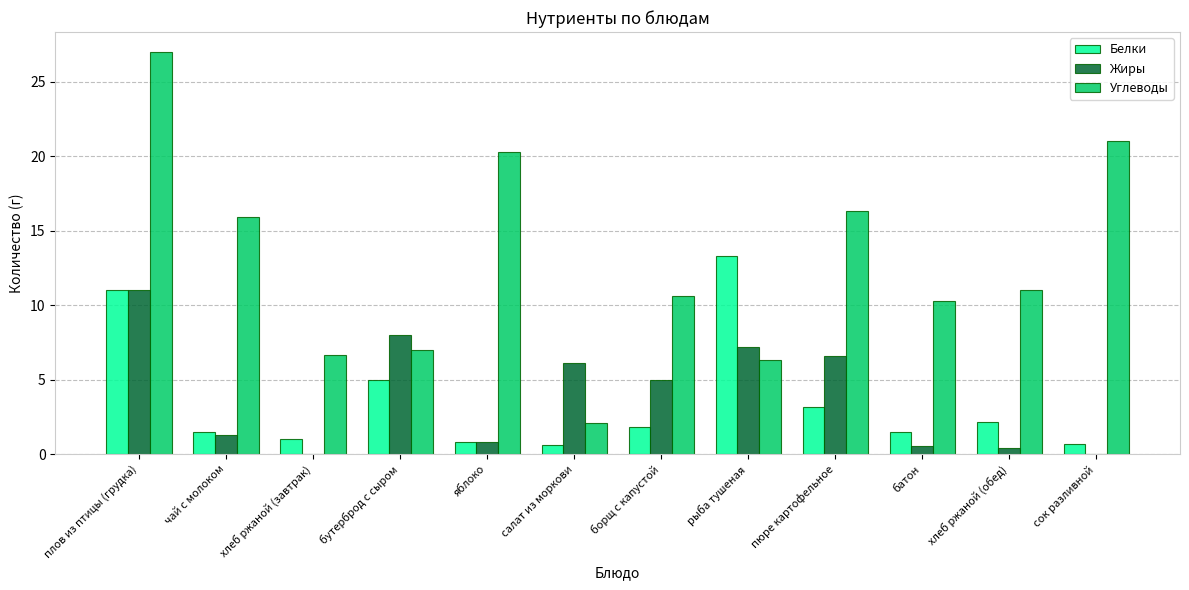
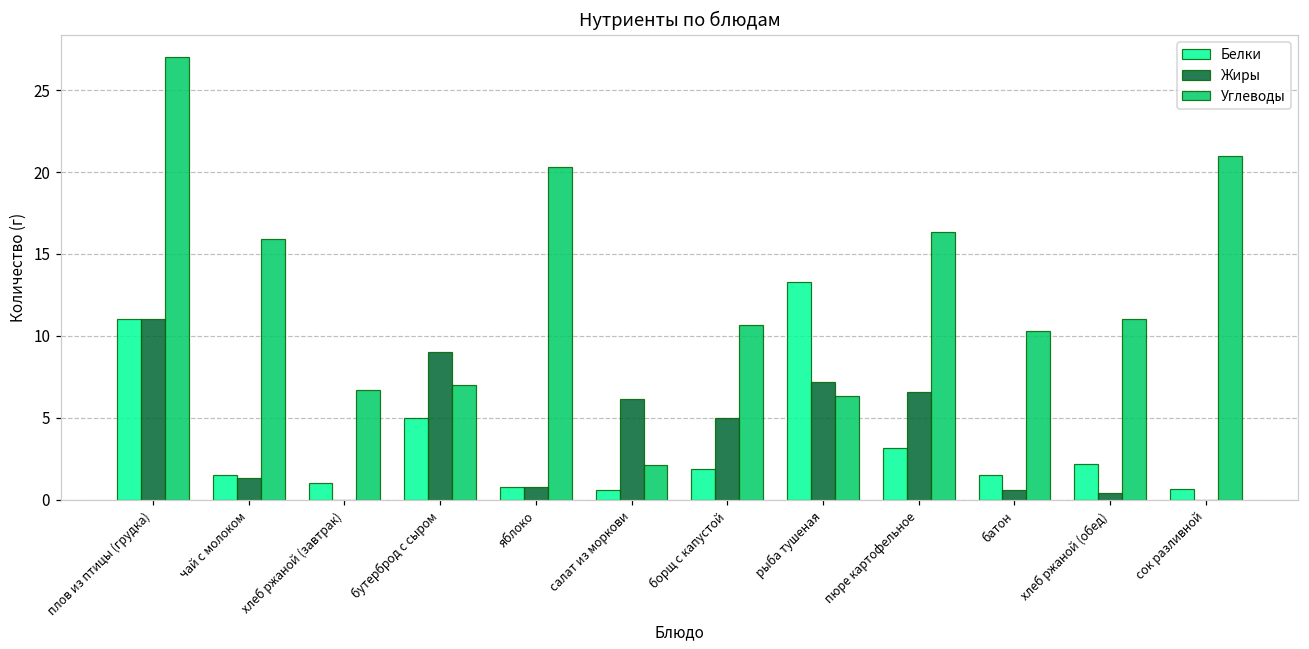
Жиры, бутерброд с сыром: 8 -> 9
